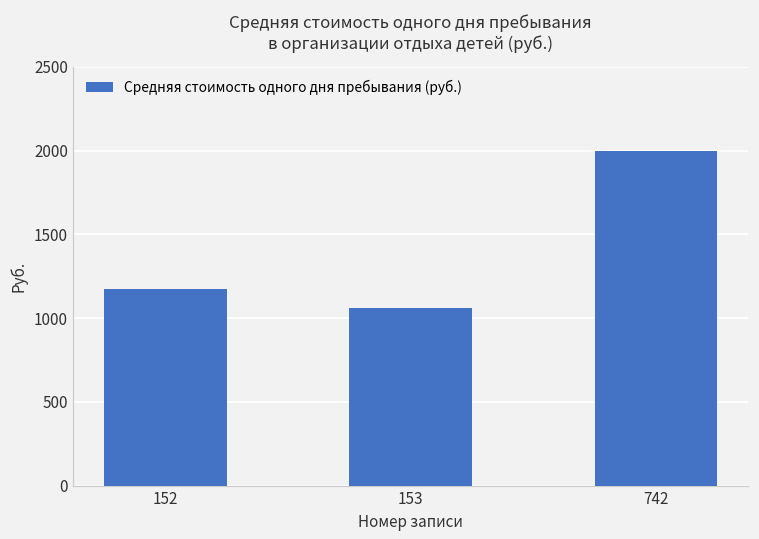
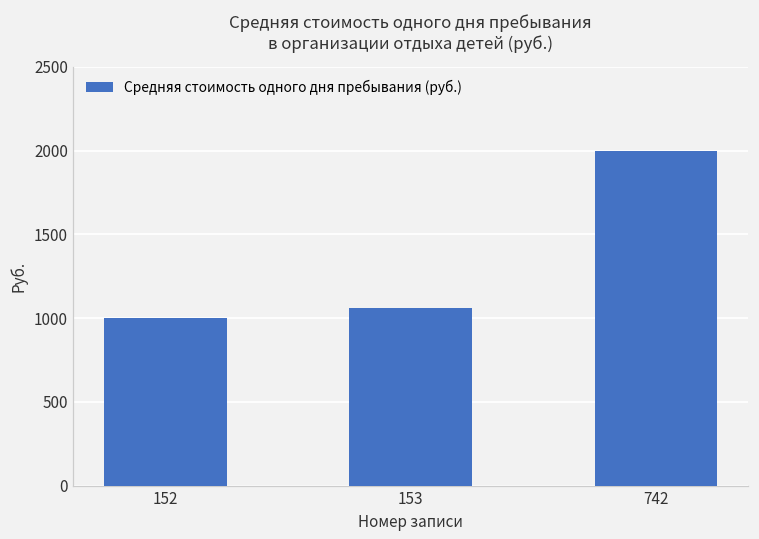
152: 1180 -> 1000
